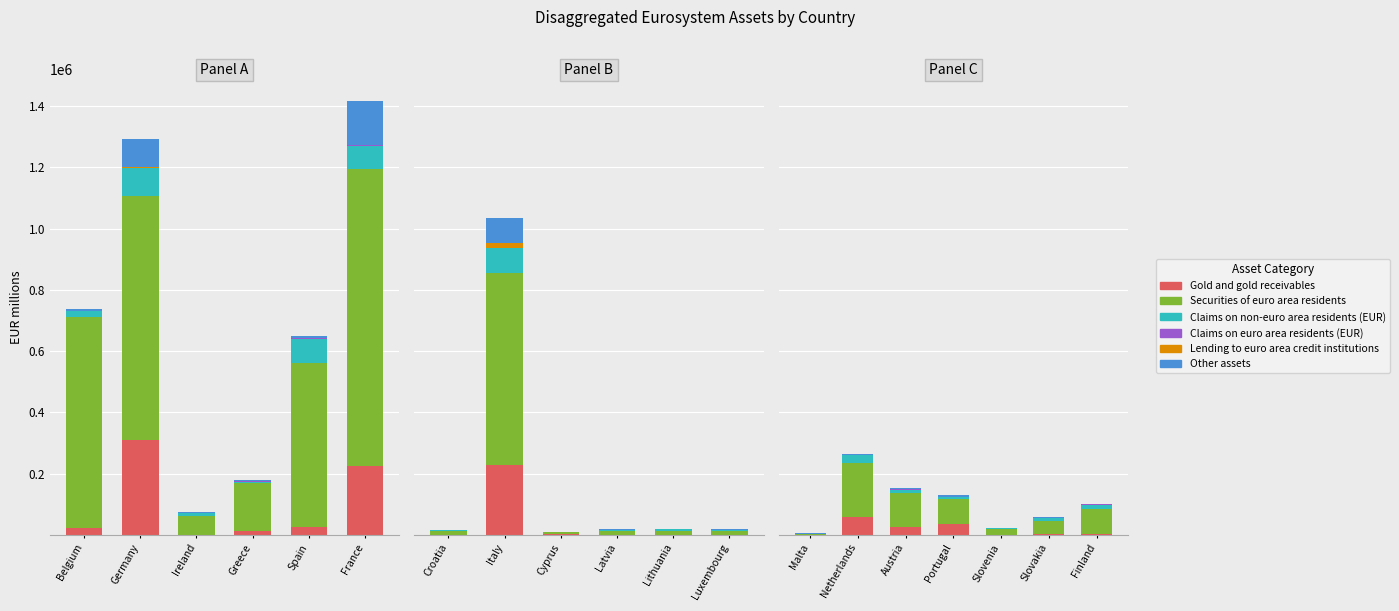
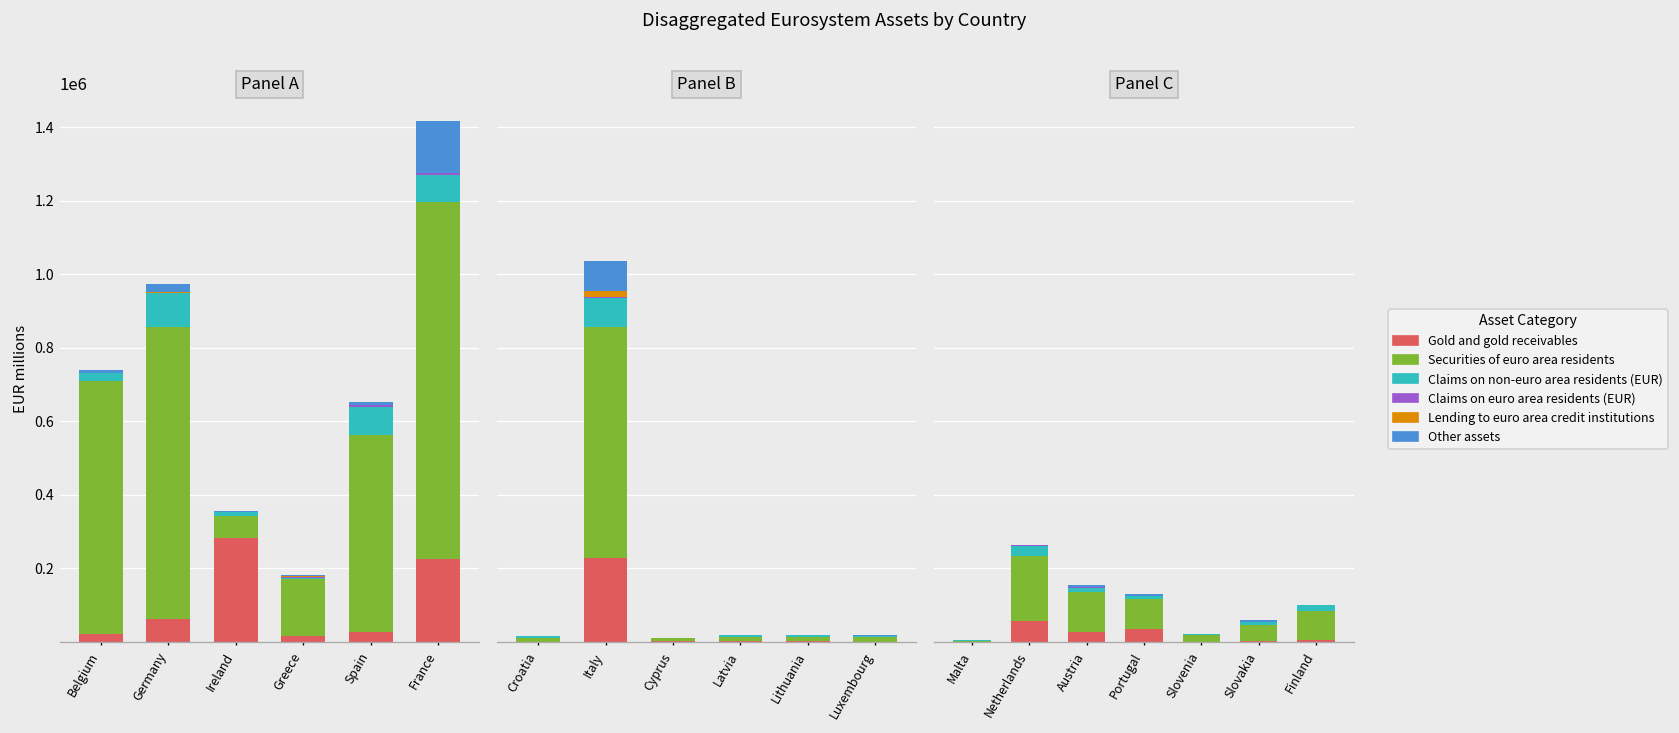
Panel A, Gold and gold receivables, Germany: 310000 -> 60000
Panel A, Other assets, Germany: 90000 -> 20000
Panel A, Gold and gold receivables, Ireland: 0 -> 280000
